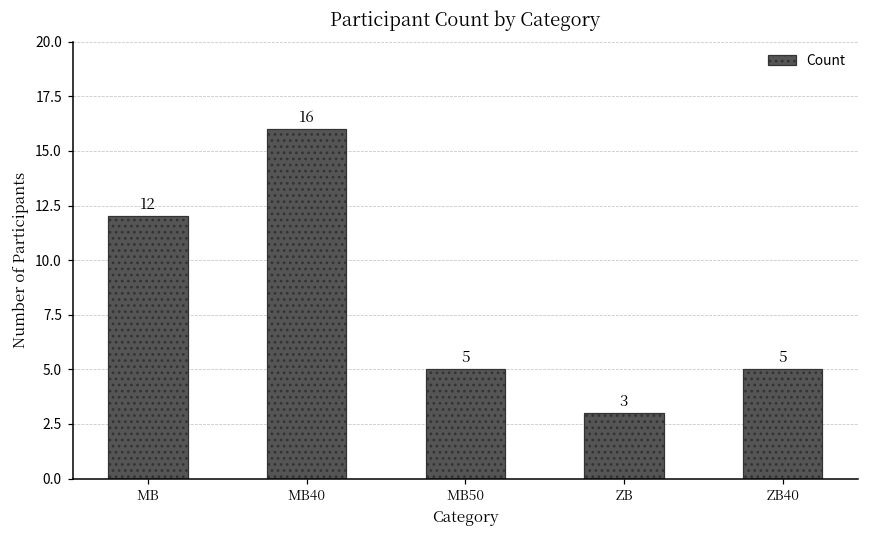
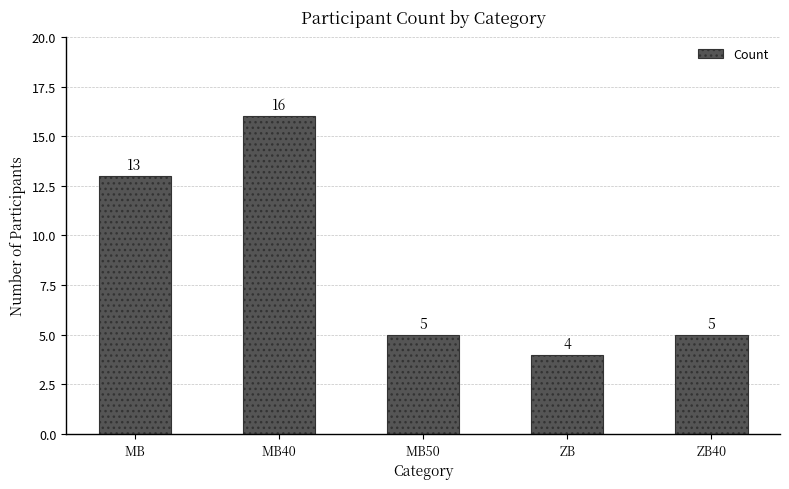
MB: 12 -> 13
ZB: 3 -> 4
